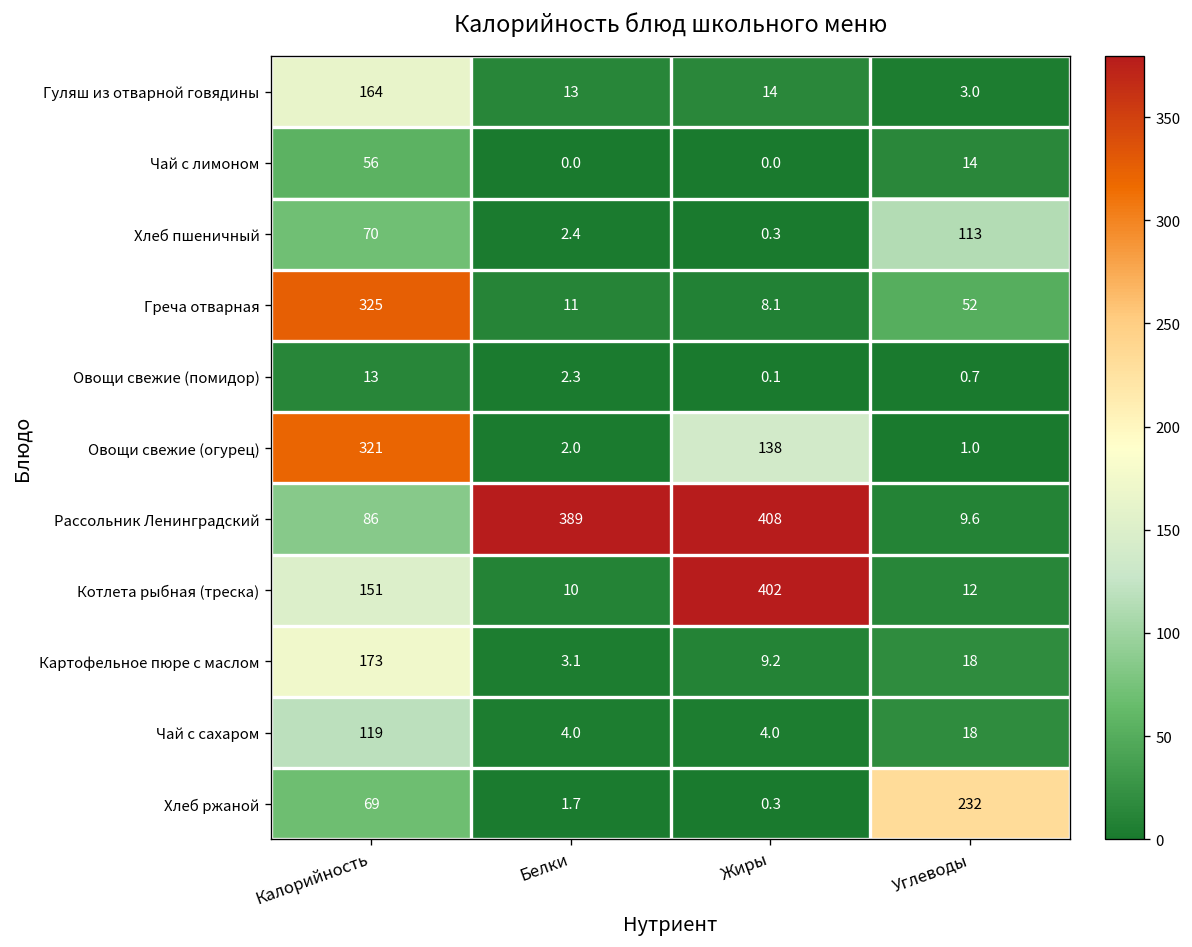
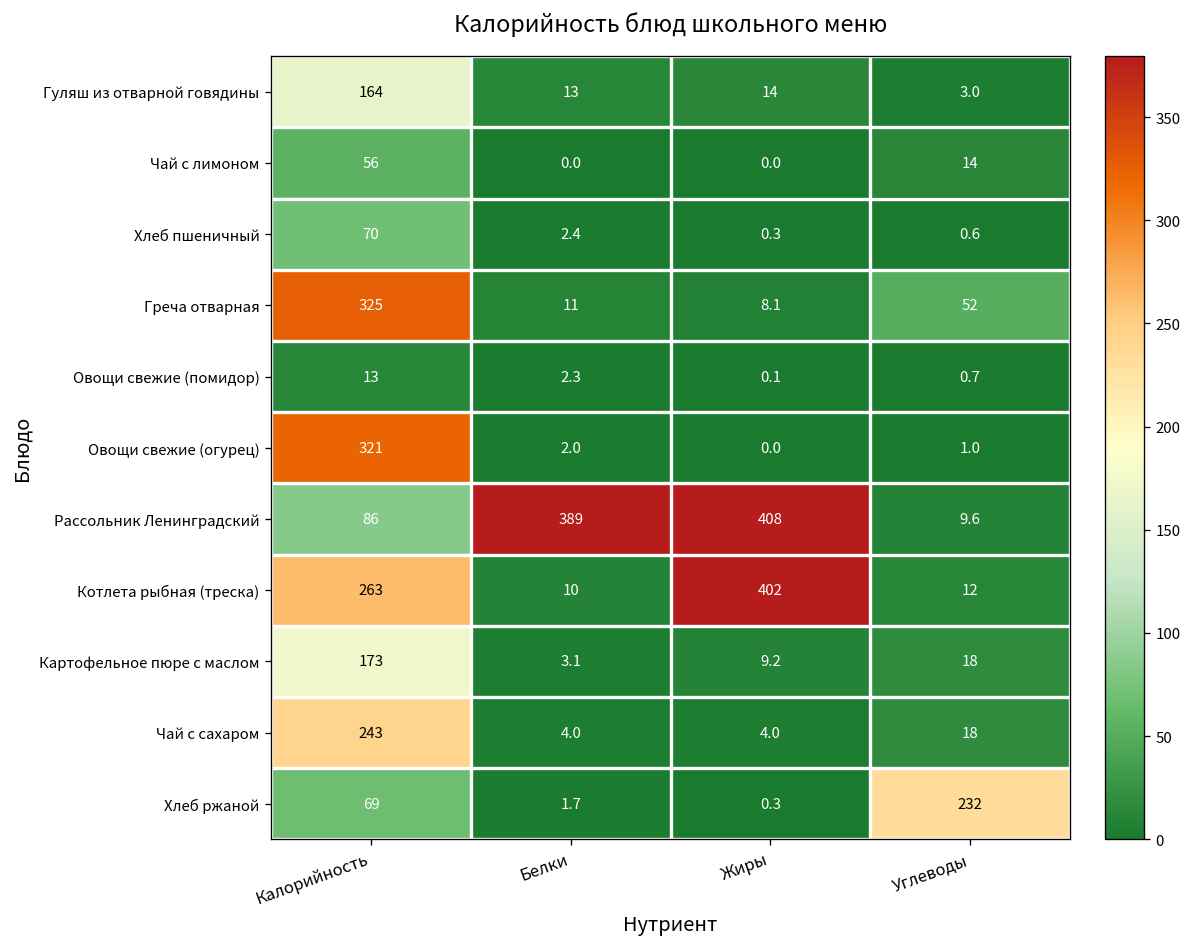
Хлеб пшеничный, Углеводы: 113 -> 0.6
Овощи свежие (огурец), Жиры: 138 -> 0.0
Котлета рыбная (треска), Калорийность: 151 -> 263
Чай с сахаром, Калорийность: 119 -> 243
